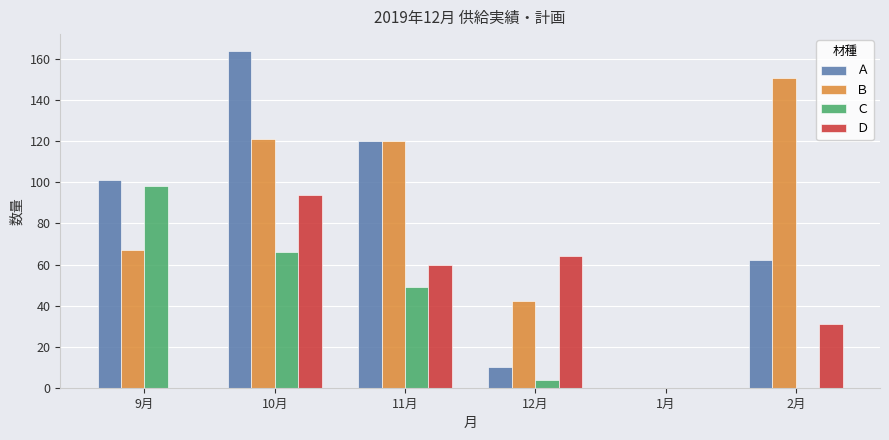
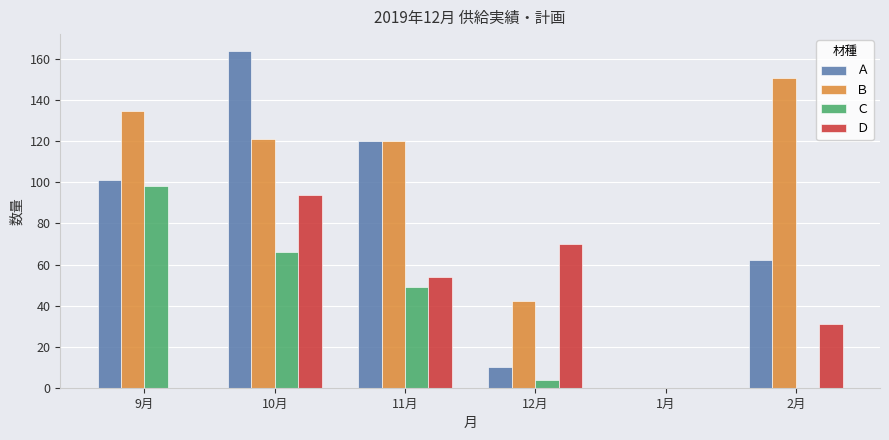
Ｂ, 9月: 67 -> 135
Ｄ, 11月: 60 -> 54
Ｄ, 12月: 64 -> 70
